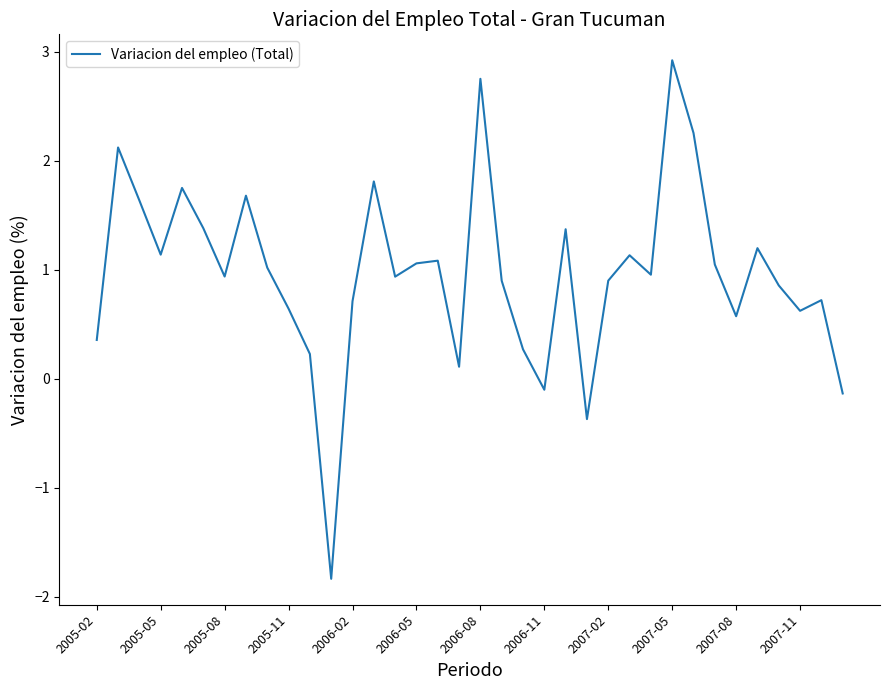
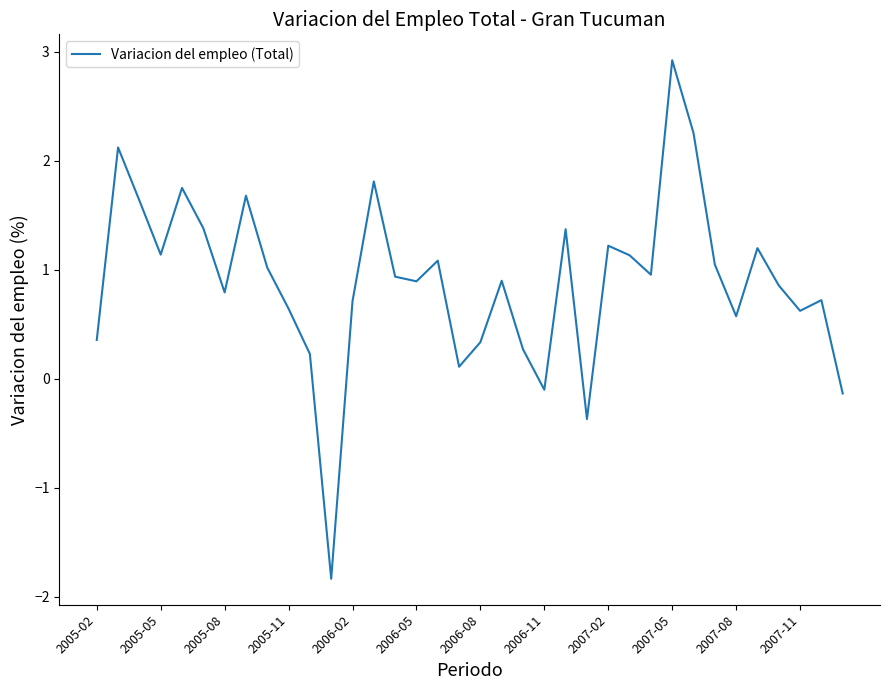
2005-08: 0.94 -> 0.79
2006-05: 1.06 -> 0.89
2006-08: 2.75 -> 0.34
2007-02: 0.90 -> 1.22
